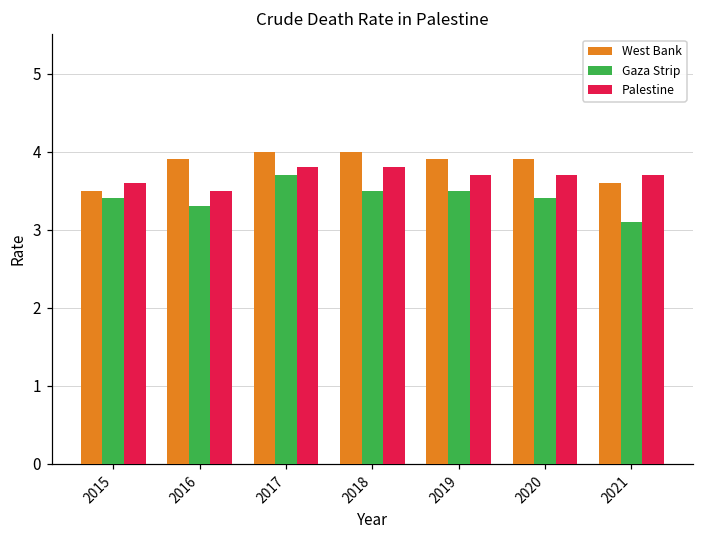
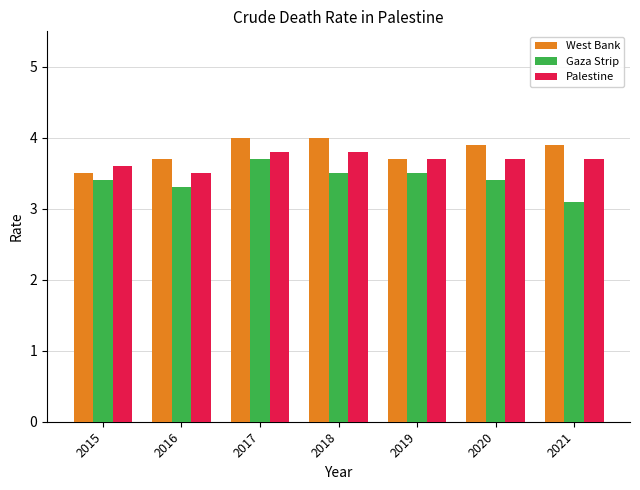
West Bank, 2016: 3.9 -> 3.7
West Bank, 2019: 3.9 -> 3.7
West Bank, 2021: 3.6 -> 3.9
